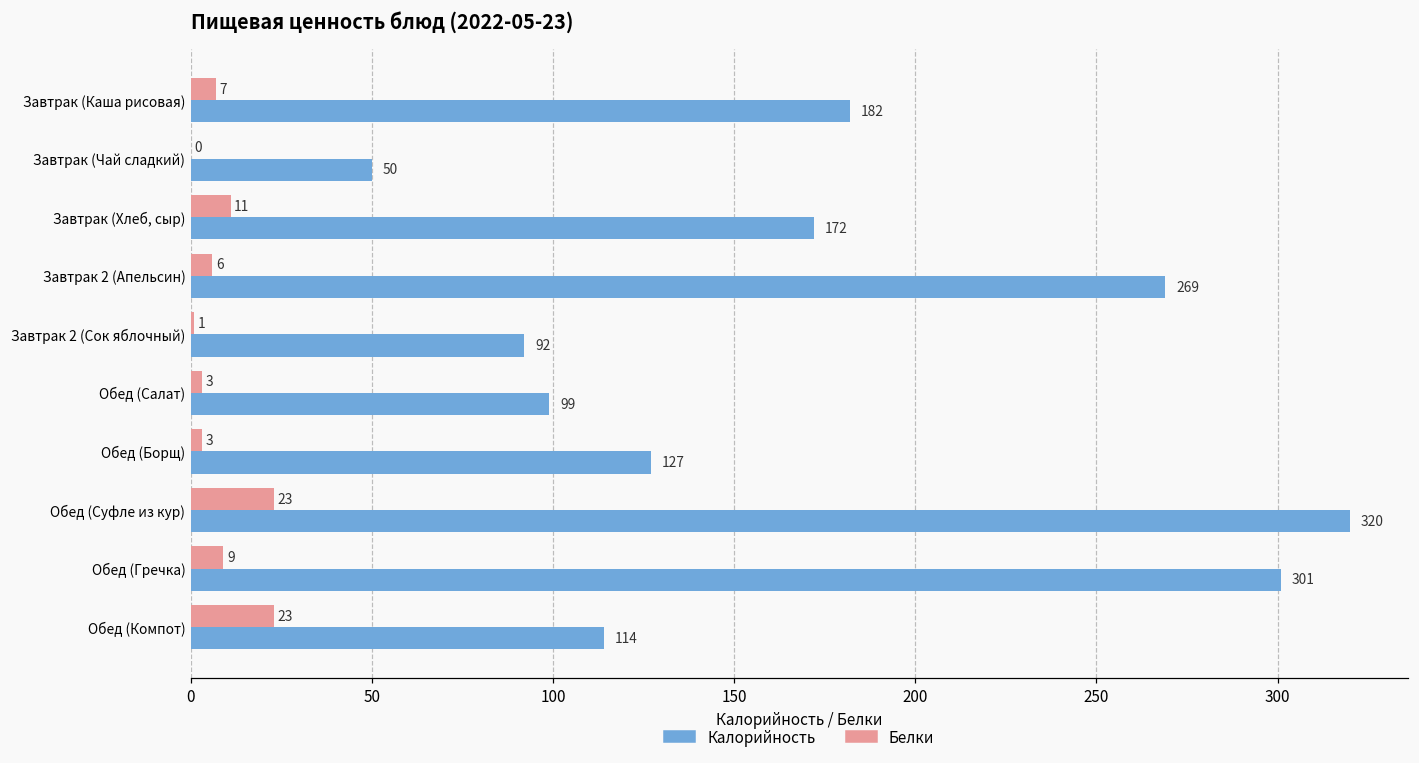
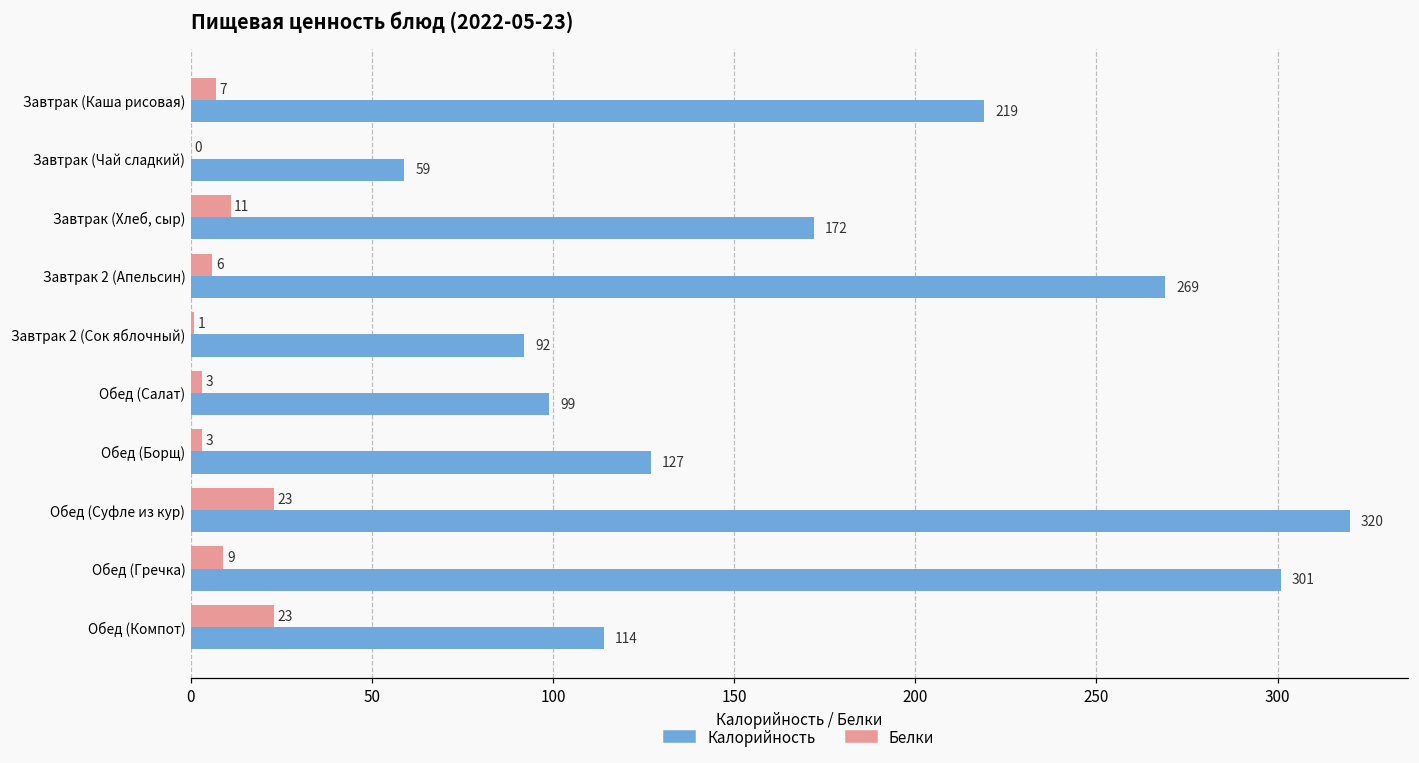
Калорийность, Завтрак (Каша рисовая): 182 -> 219
Калорийность, Завтрак (Чай сладкий): 50 -> 59
